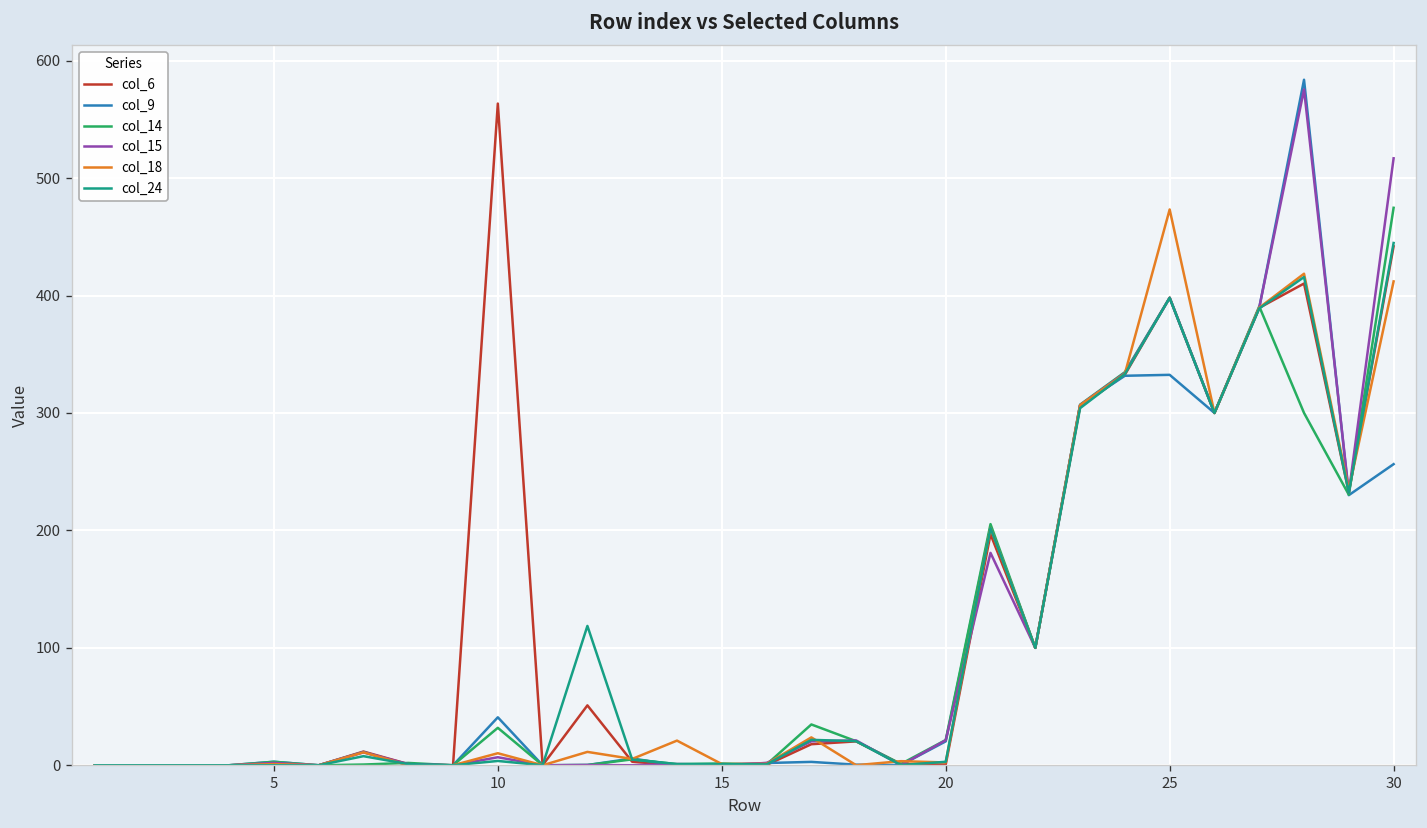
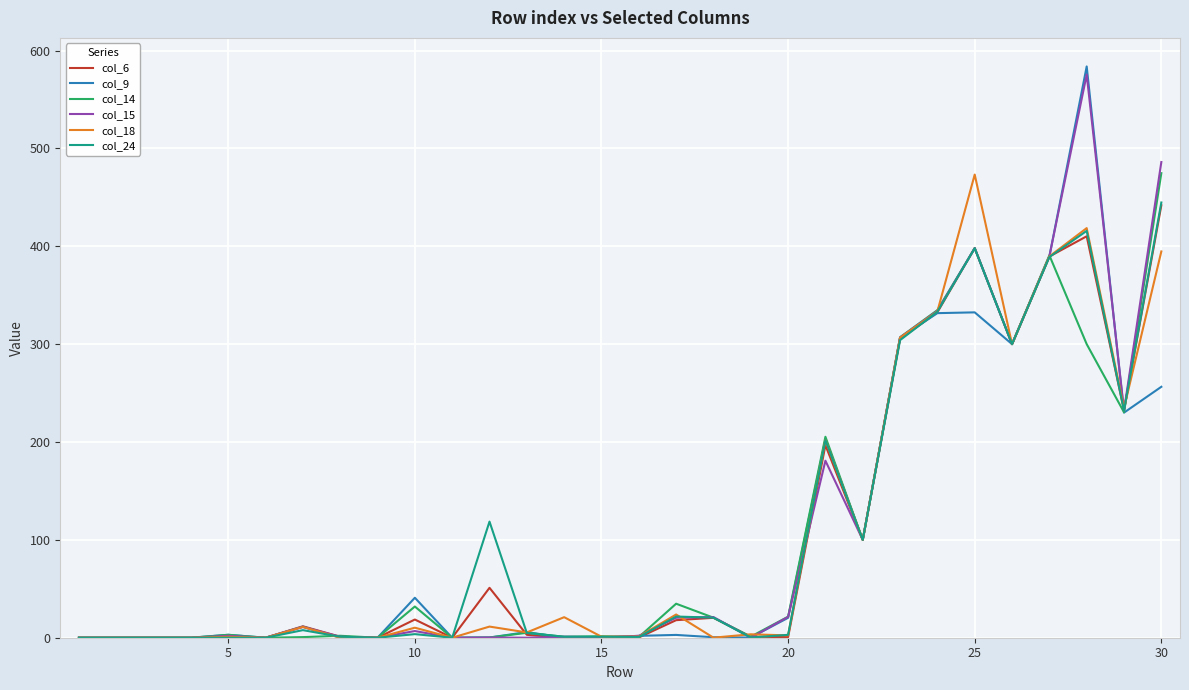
col_6, 10: 560 -> 20
col_15, 30: 520 -> 490
col_18, 30: 410 -> 390
